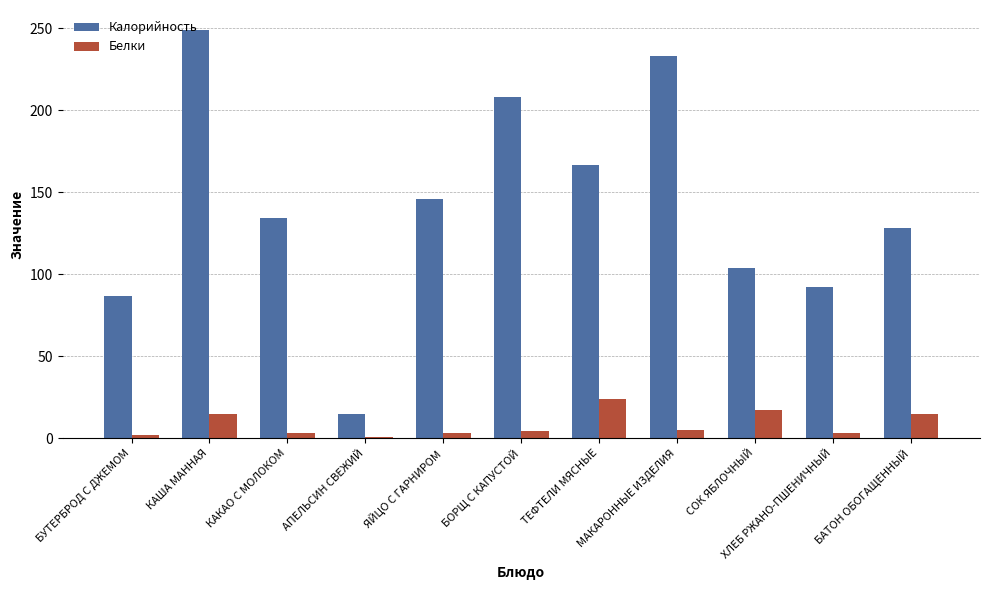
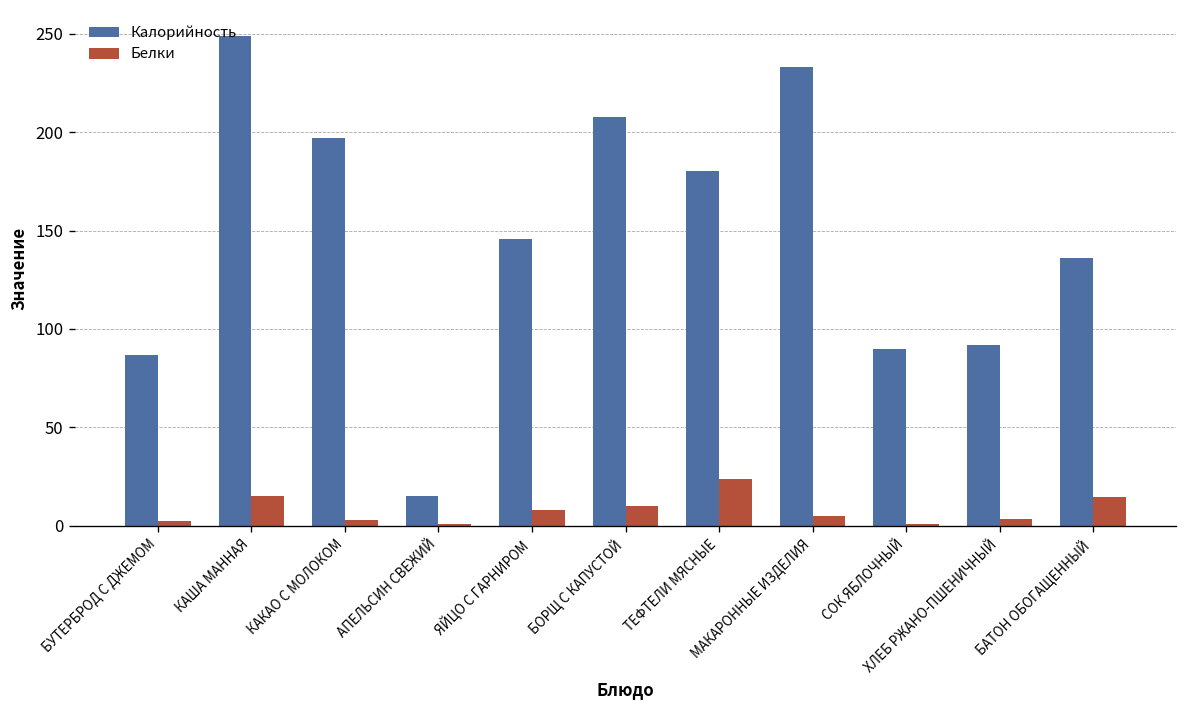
Калорийность, КАКАО С МОЛОКОМ: 134 -> 197
Белки, ЯЙЦО С ГАРНИРОМ: 3 -> 8
Белки, БОРЩ С КАПУСТОЙ: 5 -> 10
Калорийность, ТЕФТЕЛИ МЯСНЫЕ: 167 -> 180
Калорийность, СОК ЯБЛОЧНЫЙ: 104 -> 90
Белки, СОК ЯБЛОЧНЫЙ: 17 -> 1
Калорийность, БАТОН ОБОГАЩЕННЫЙ: 128 -> 136
